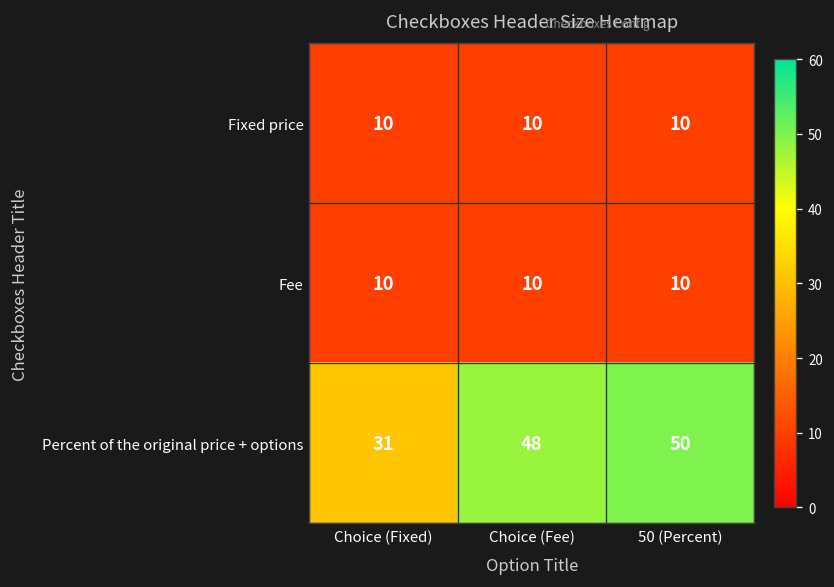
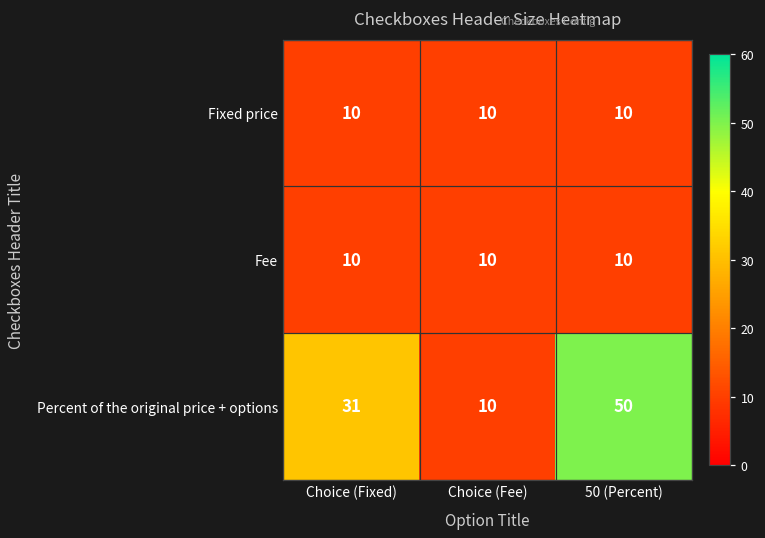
Percent of the original price + options, Choice (Fee): 48 -> 10
